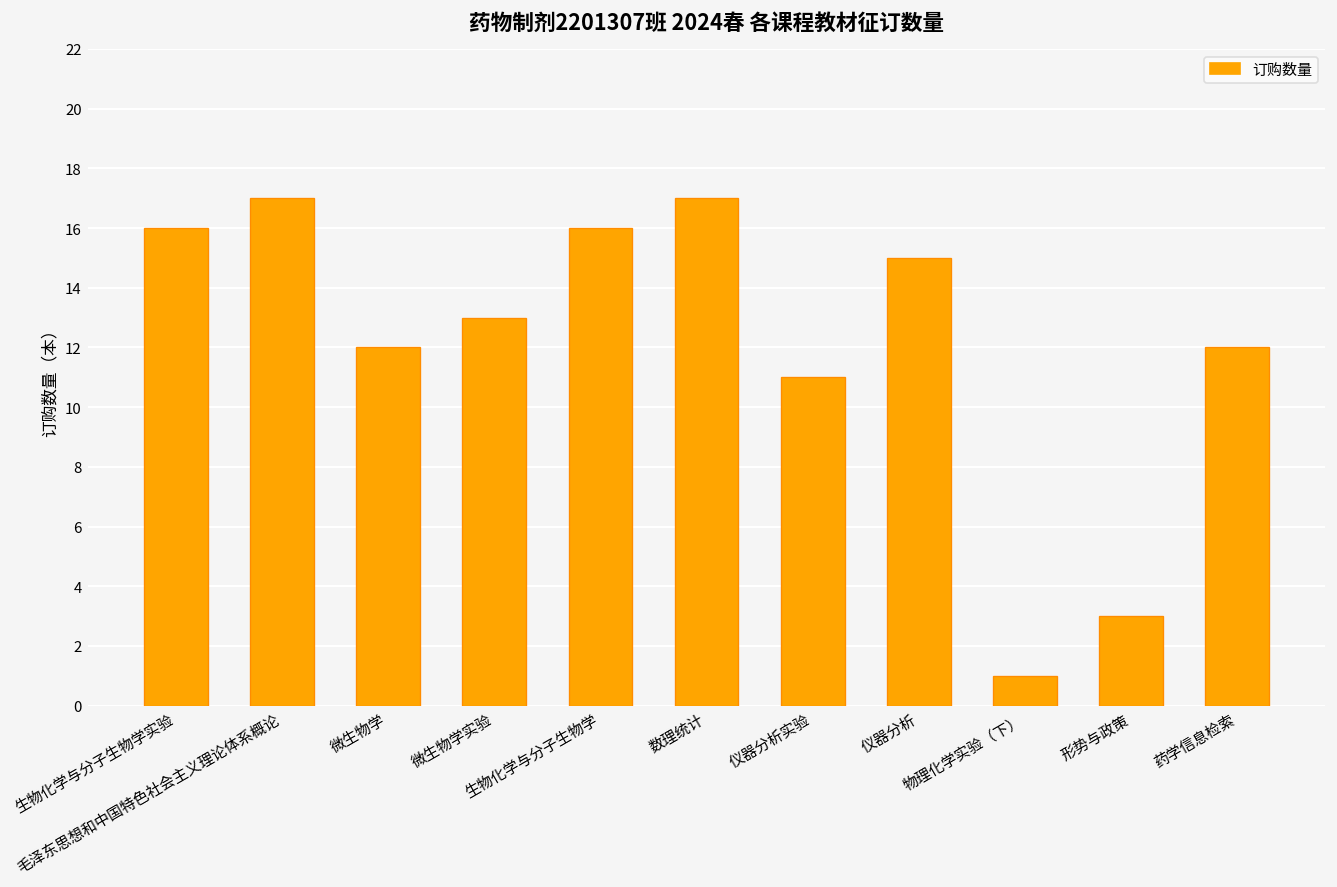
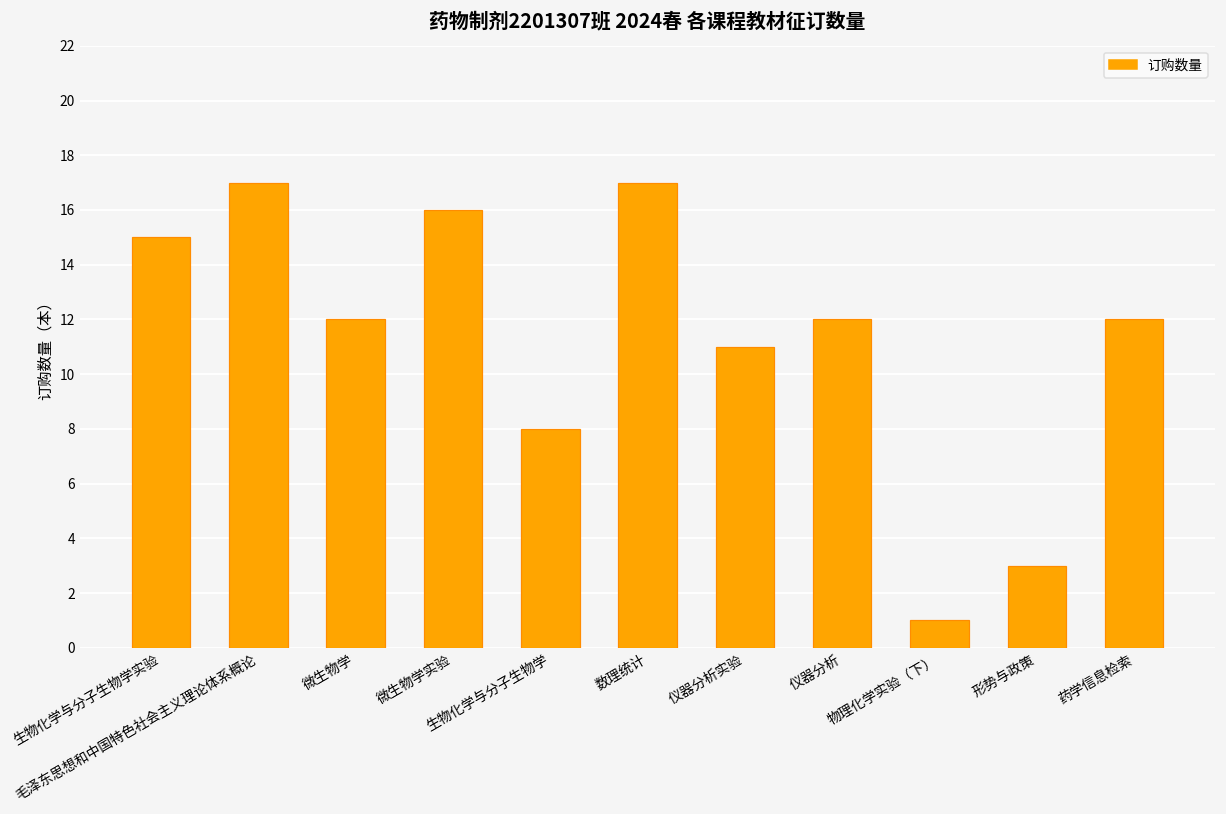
生物化学与分子生物学实验: 16 -> 15
微生物学实验: 13 -> 16
生物化学与分子生物学: 16 -> 8
仪器分析: 15 -> 12
